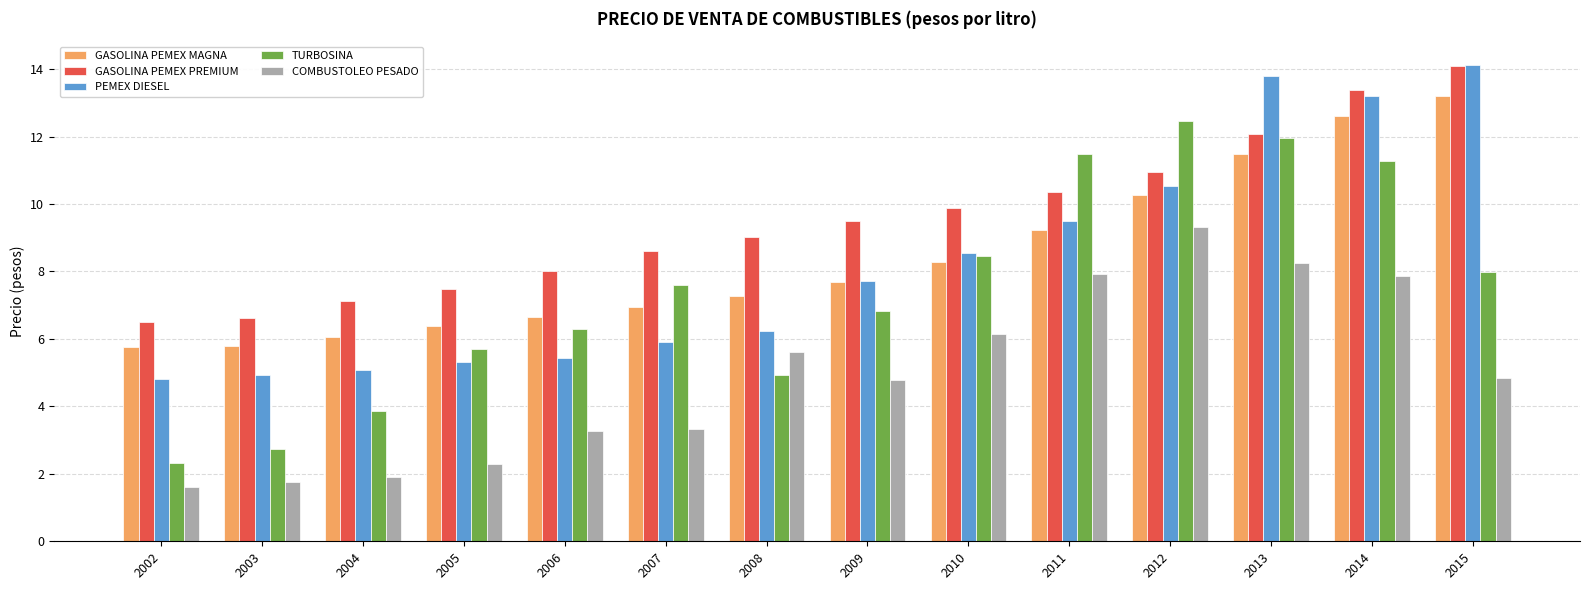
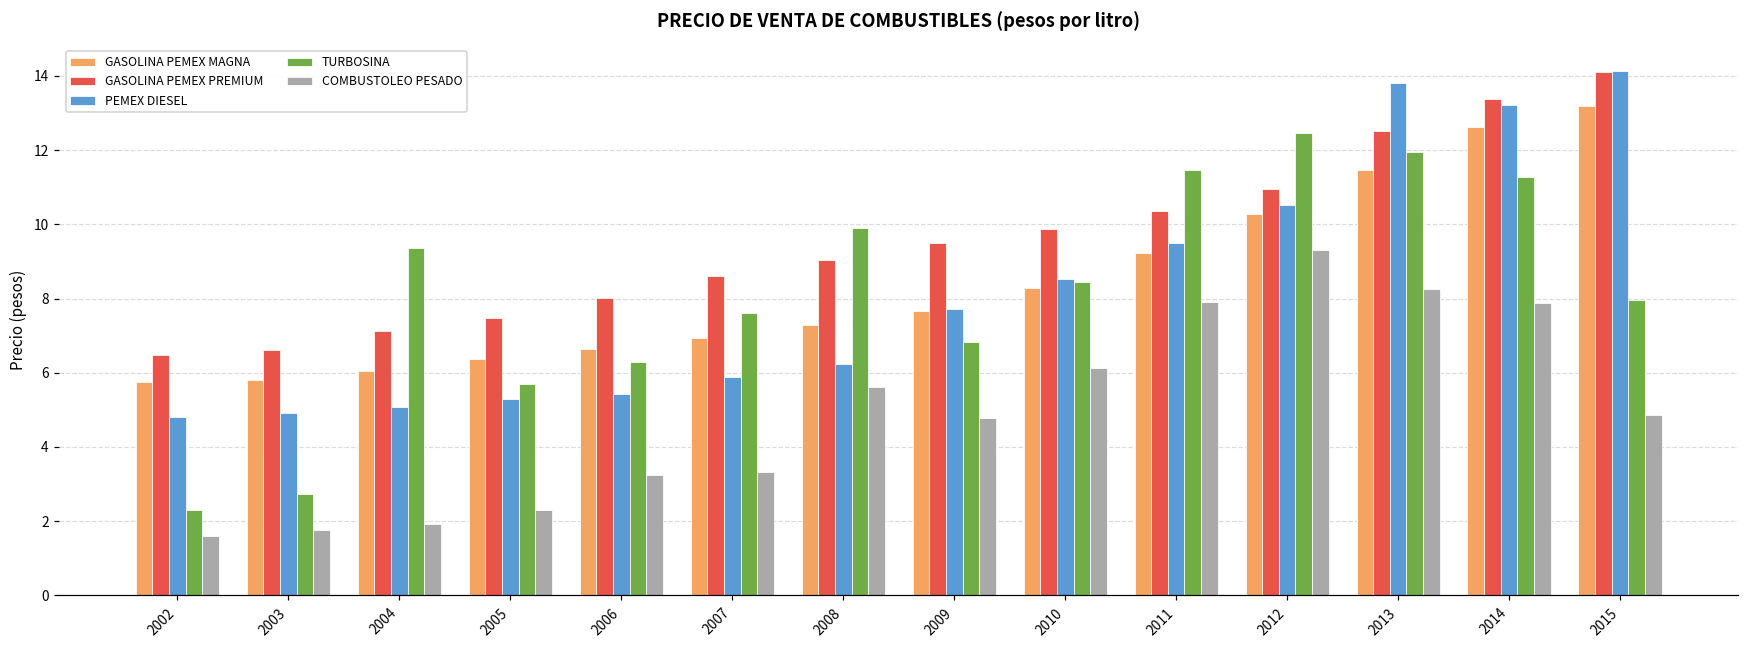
TURBOSINA, 2004: 3.9 -> 9.4
TURBOSINA, 2008: 4.9 -> 9.9
GASOLINA PEMEX PREMIUM, 2013: 12.1 -> 12.5
